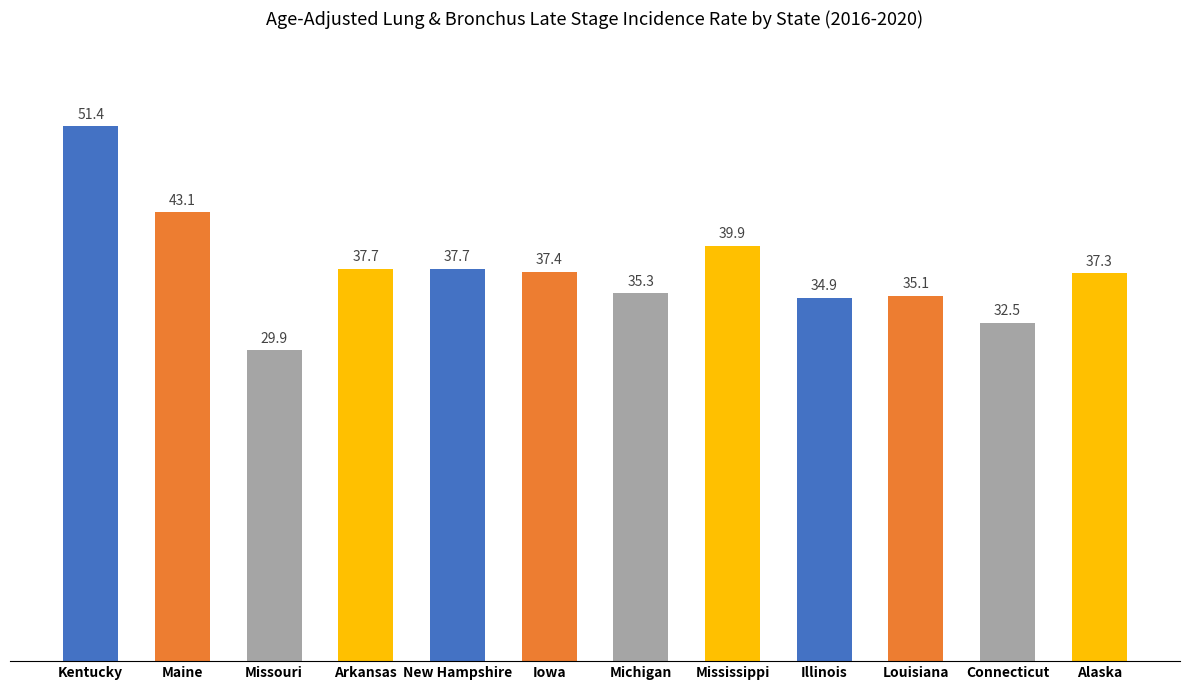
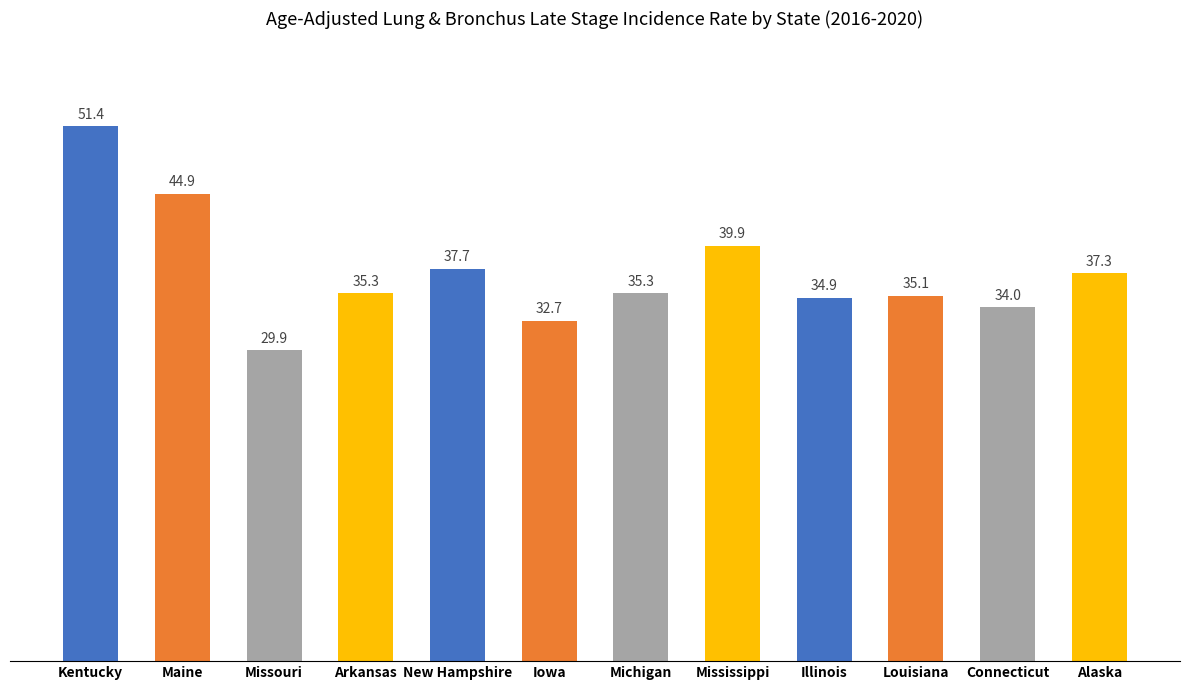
Maine: 43.1 -> 44.9
Arkansas: 37.7 -> 35.3
Iowa: 37.4 -> 32.7
Connecticut: 32.5 -> 34.0
